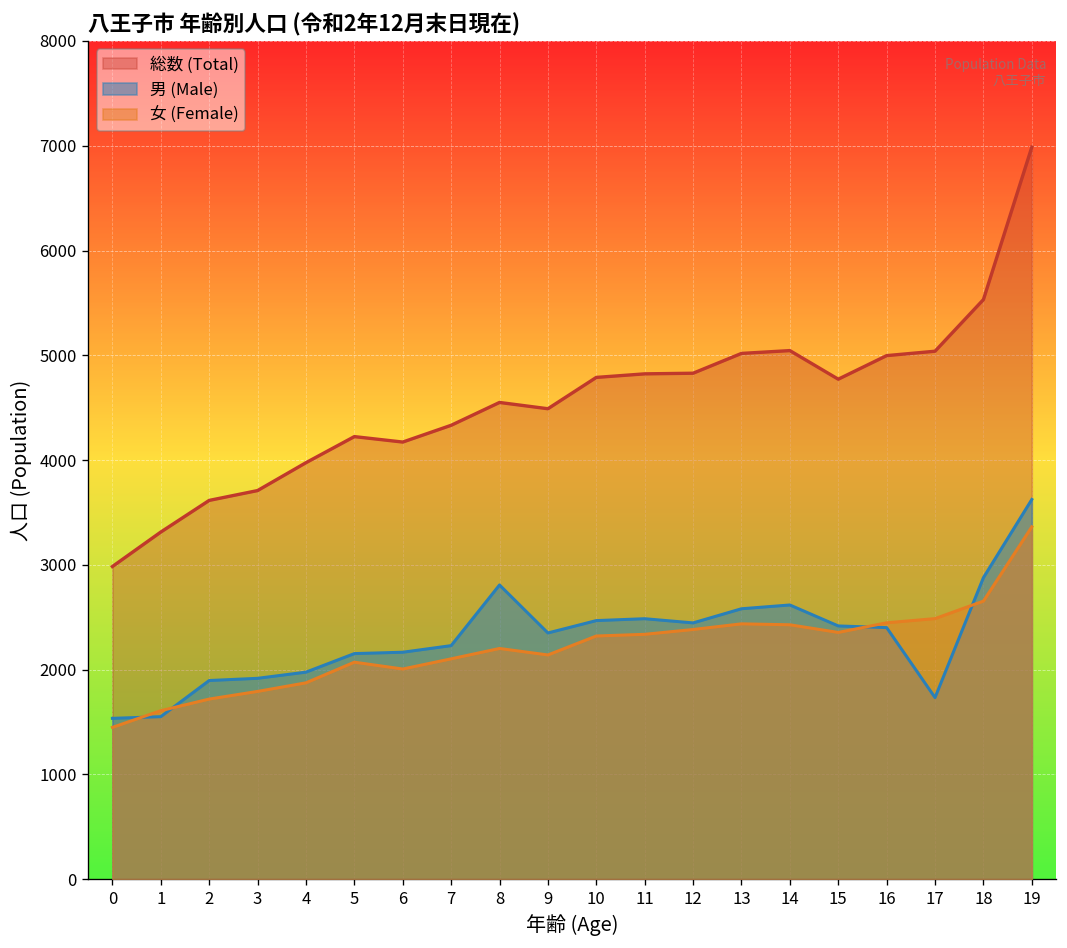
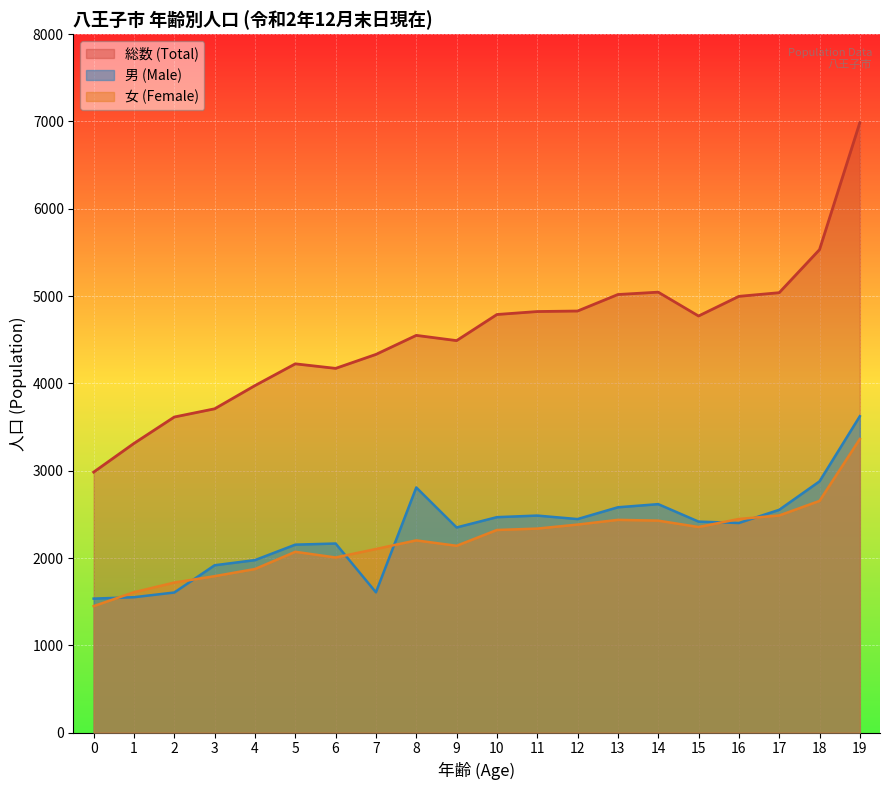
男 (Male), 2: 1900 -> 1600
男 (Male), 7: 2200 -> 1600
男 (Male), 17: 1700 -> 2600
